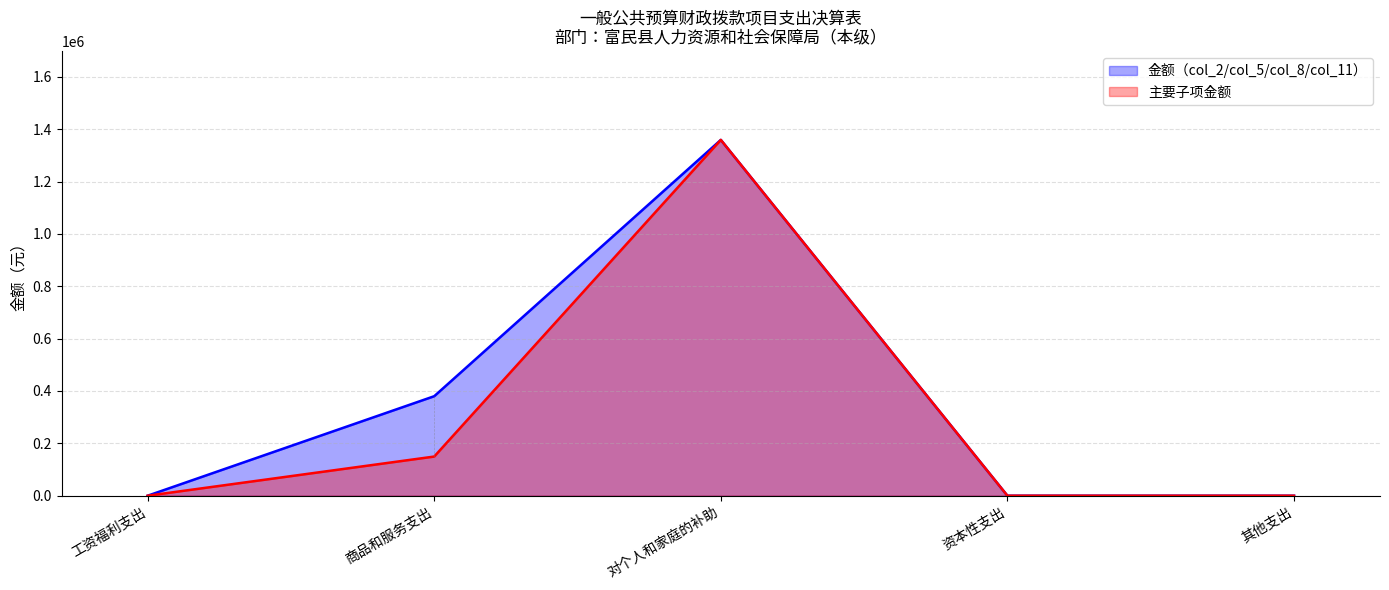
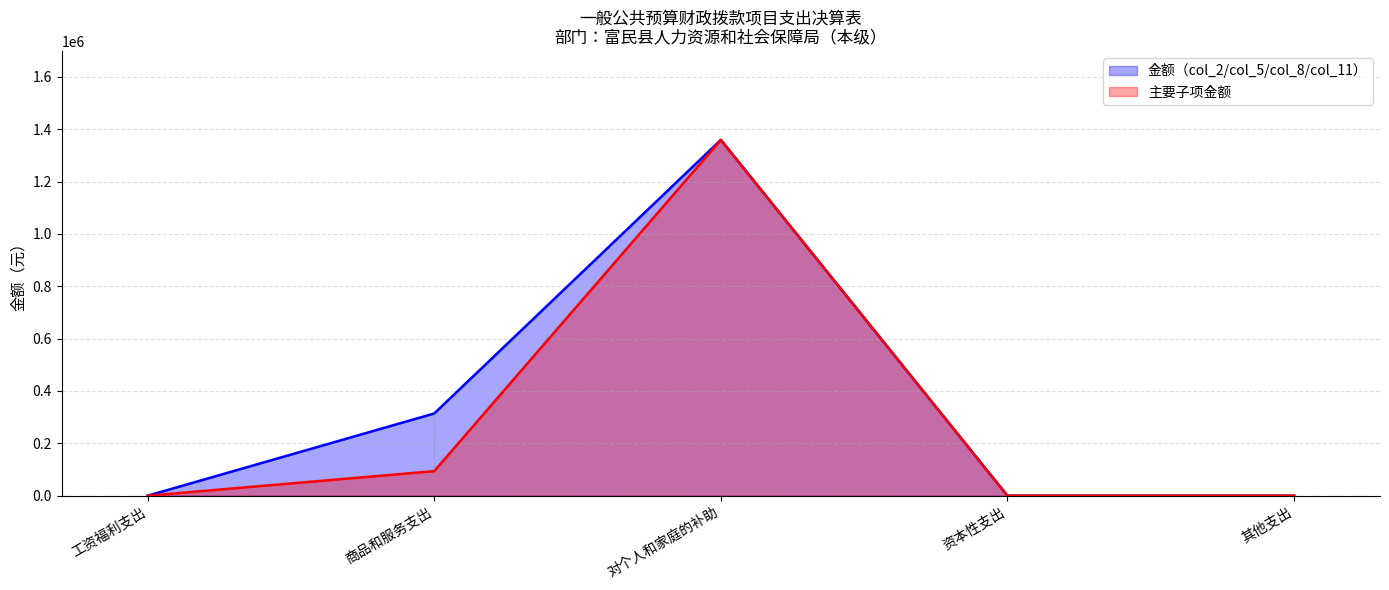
金额（col_2/col_5/col_8/col_11）, 商品和服务支出: 380000 -> 310000
主要子项金额, 商品和服务支出: 150000 -> 90000
